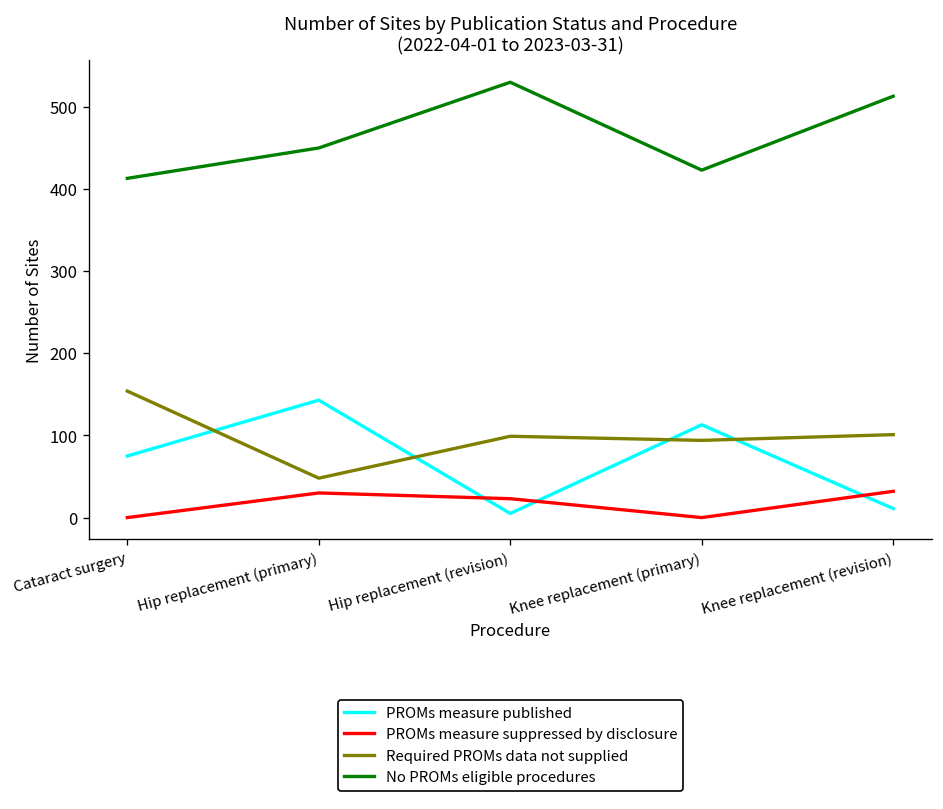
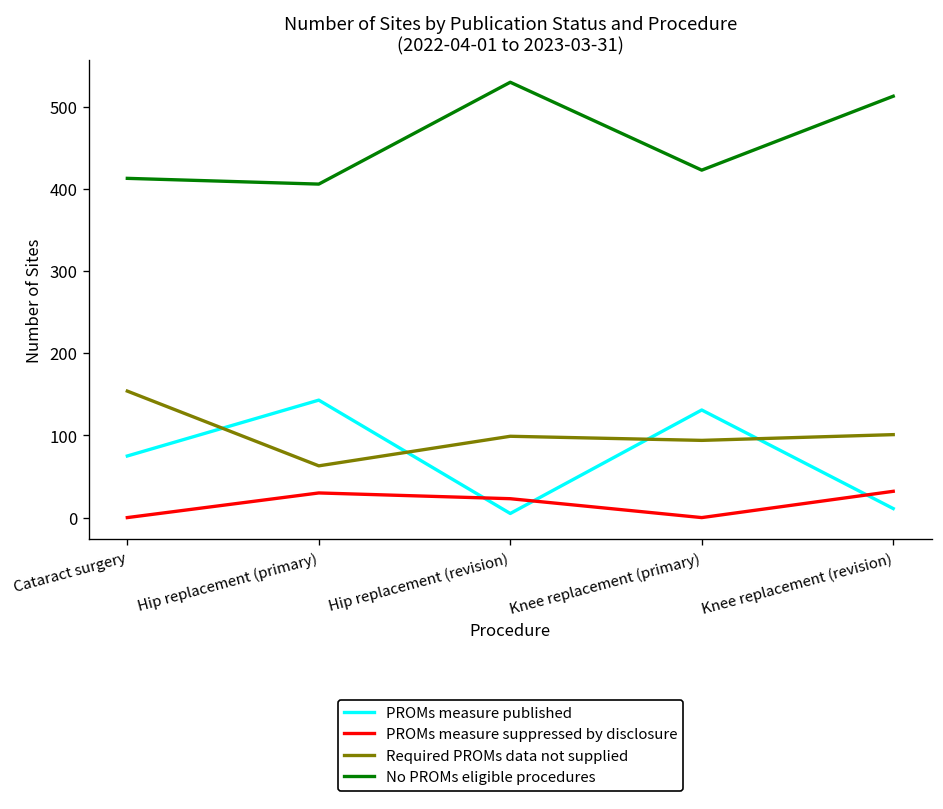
Required PROMs data not supplied, Hip replacement (primary): 50 -> 60
No PROMs eligible procedures, Hip replacement (primary): 450 -> 410
PROMs measure published, Knee replacement (primary): 110 -> 130
